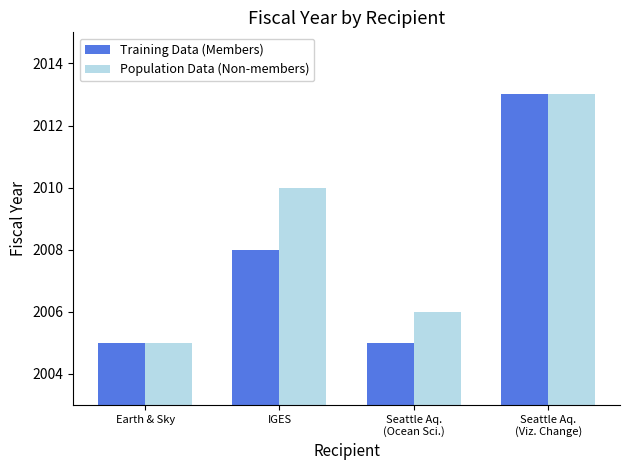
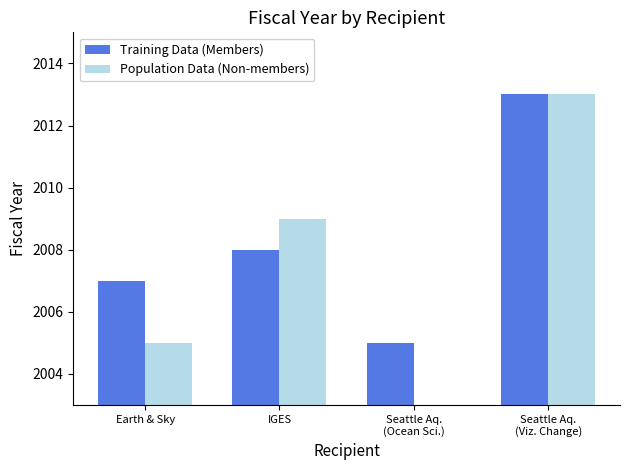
Training Data (Members), Earth & Sky: 2005 -> 2007
Population Data (Non-members), IGES: 2010 -> 2009
Population Data (Non-members), Seattle Aq. (Ocean Sci.): 2006 -> 2003
